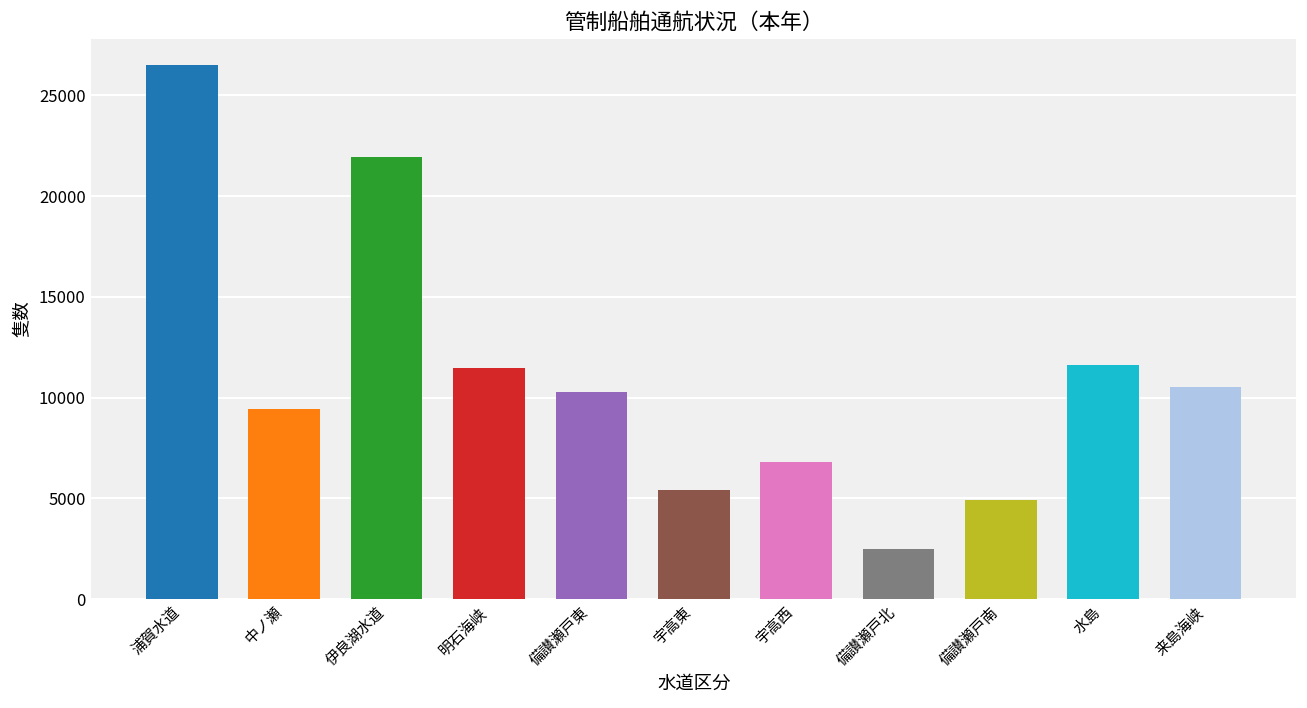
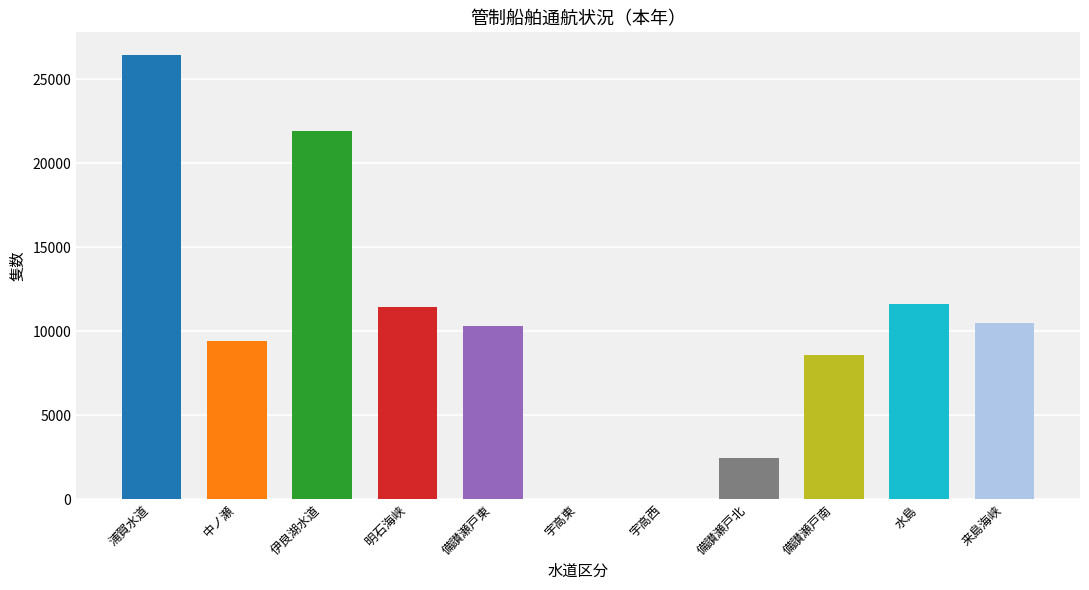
宇高東: 5400 -> 0
宇高西: 6800 -> 0
備讃瀬戸南: 4900 -> 8600
